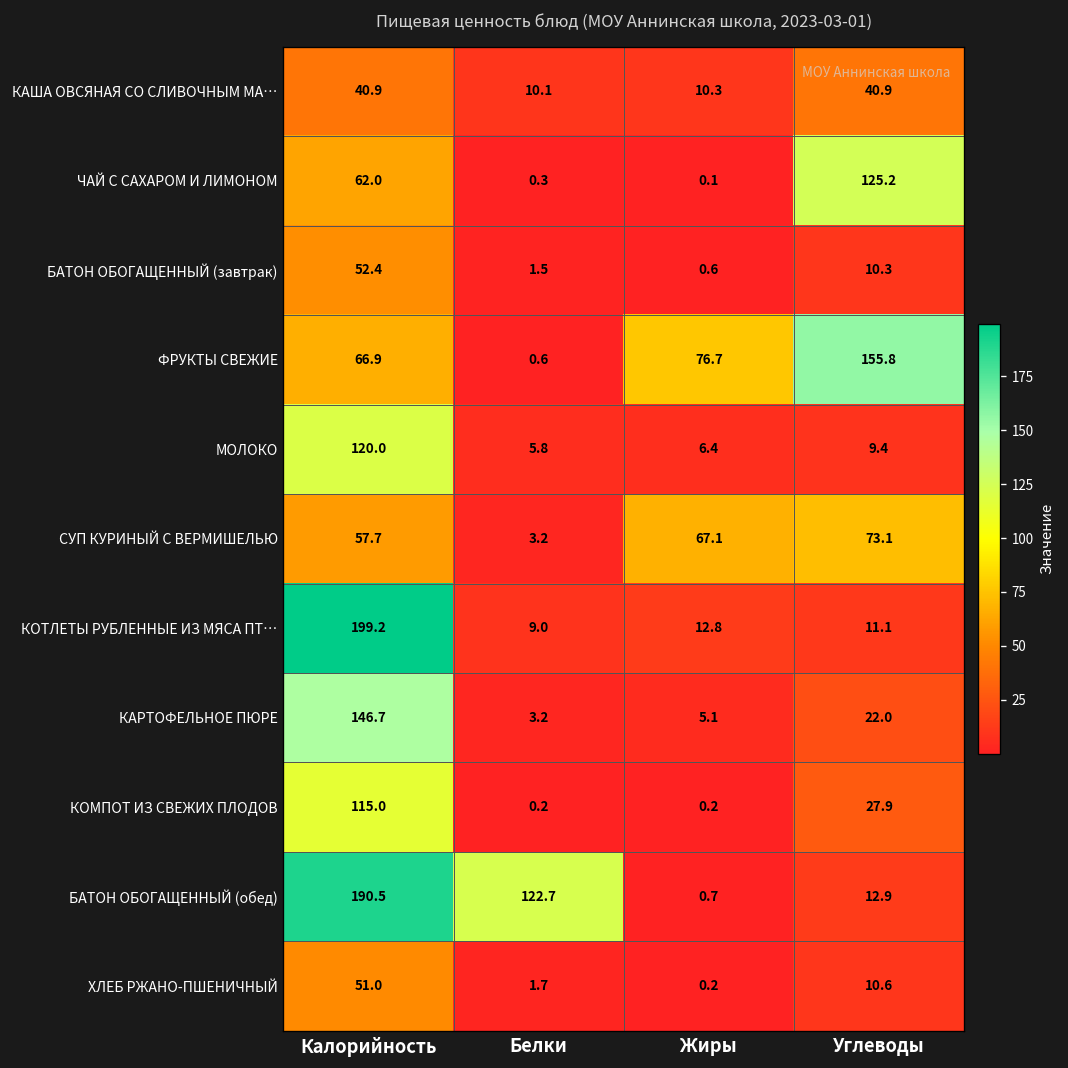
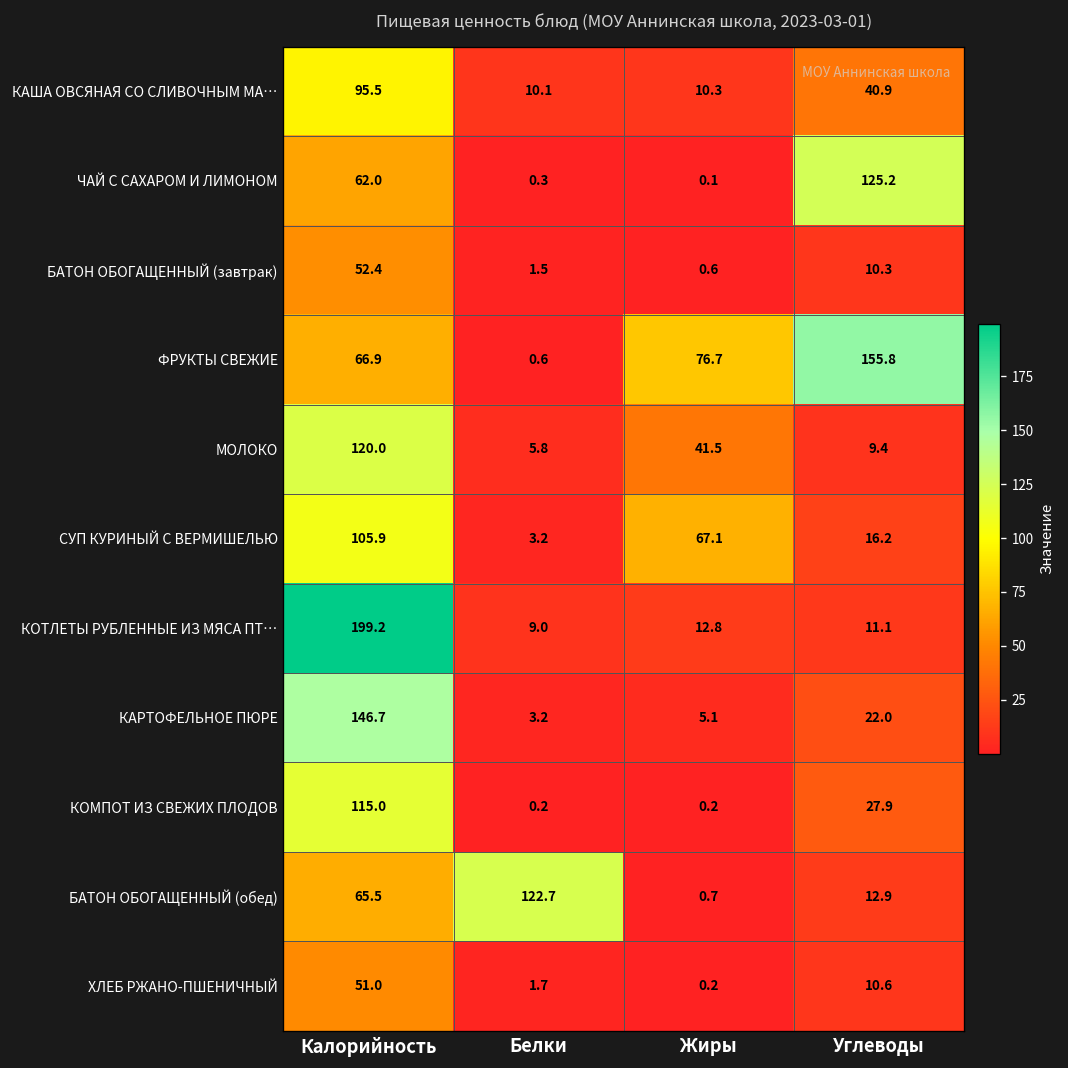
КАША ОВСЯНАЯ СО СЛИВОЧНЫМ МА…, Калорийность: 40.9 -> 95.5
МОЛОКО, Жиры: 6.4 -> 41.5
СУП КУРИНЫЙ С ВЕРМИШЕЛЬЮ, Калорийность: 57.7 -> 105.9
СУП КУРИНЫЙ С ВЕРМИШЕЛЬЮ, Углеводы: 73.1 -> 16.2
БАТОН ОБОГАЩЕННЫЙ (обед), Калорийность: 190.5 -> 65.5
